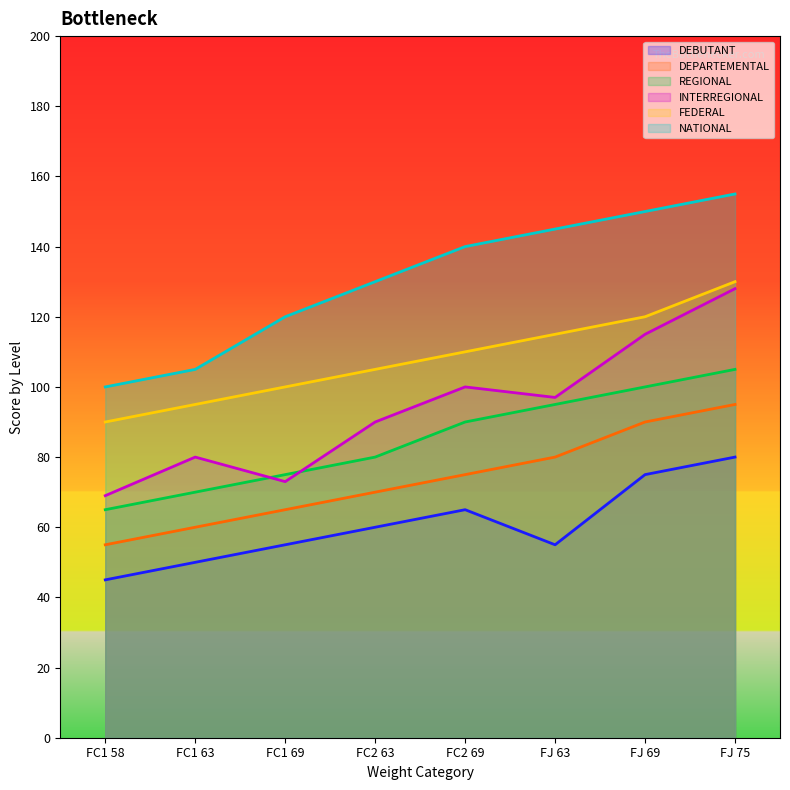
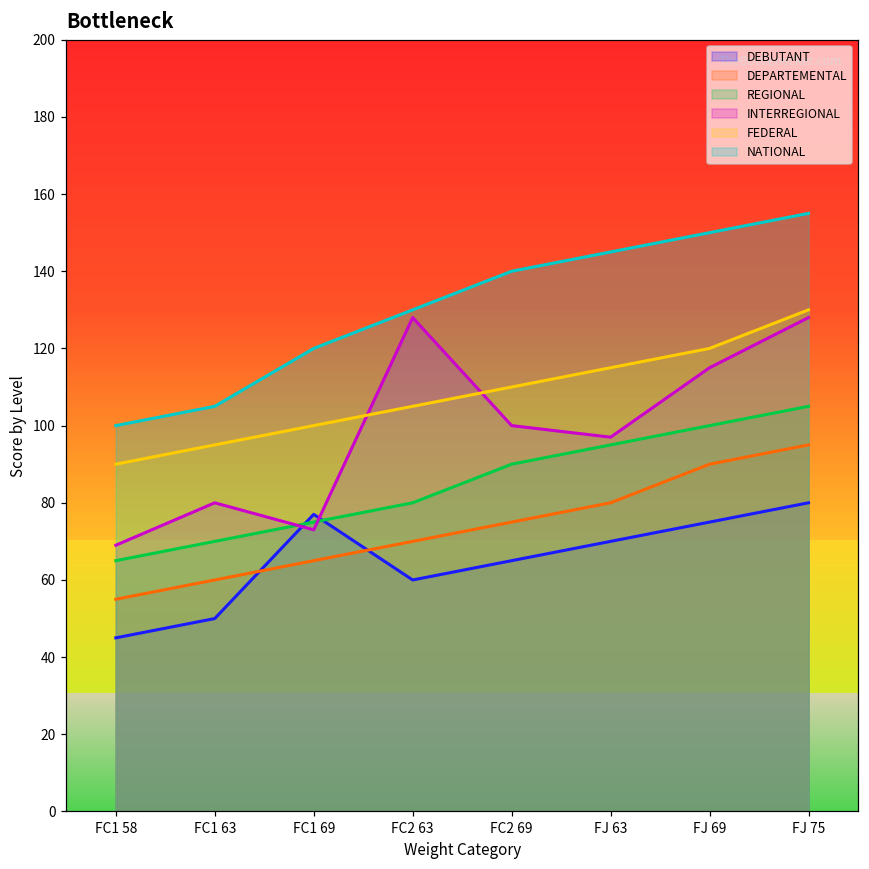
DEBUTANT, FC1 69: 55 -> 77
INTERREGIONAL, FC2 63: 90 -> 128
DEBUTANT, FJ 63: 55 -> 70
